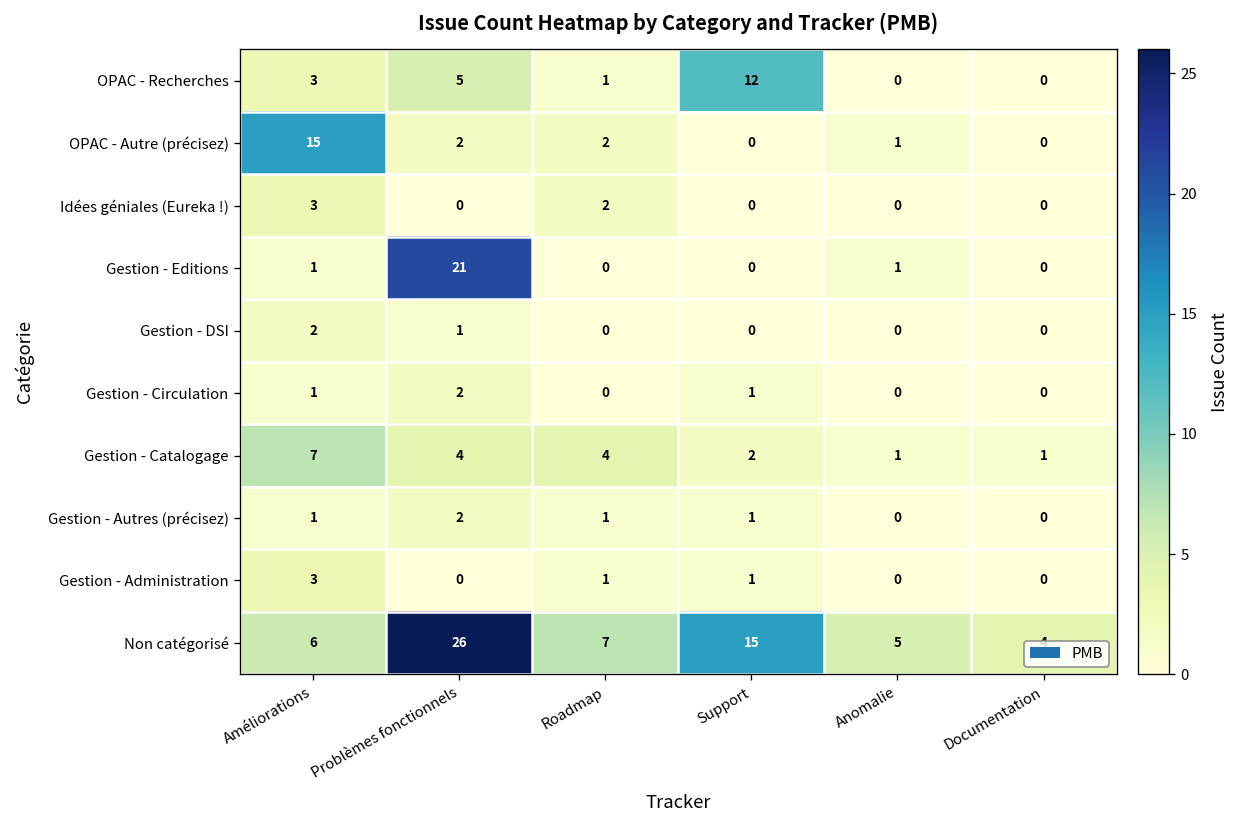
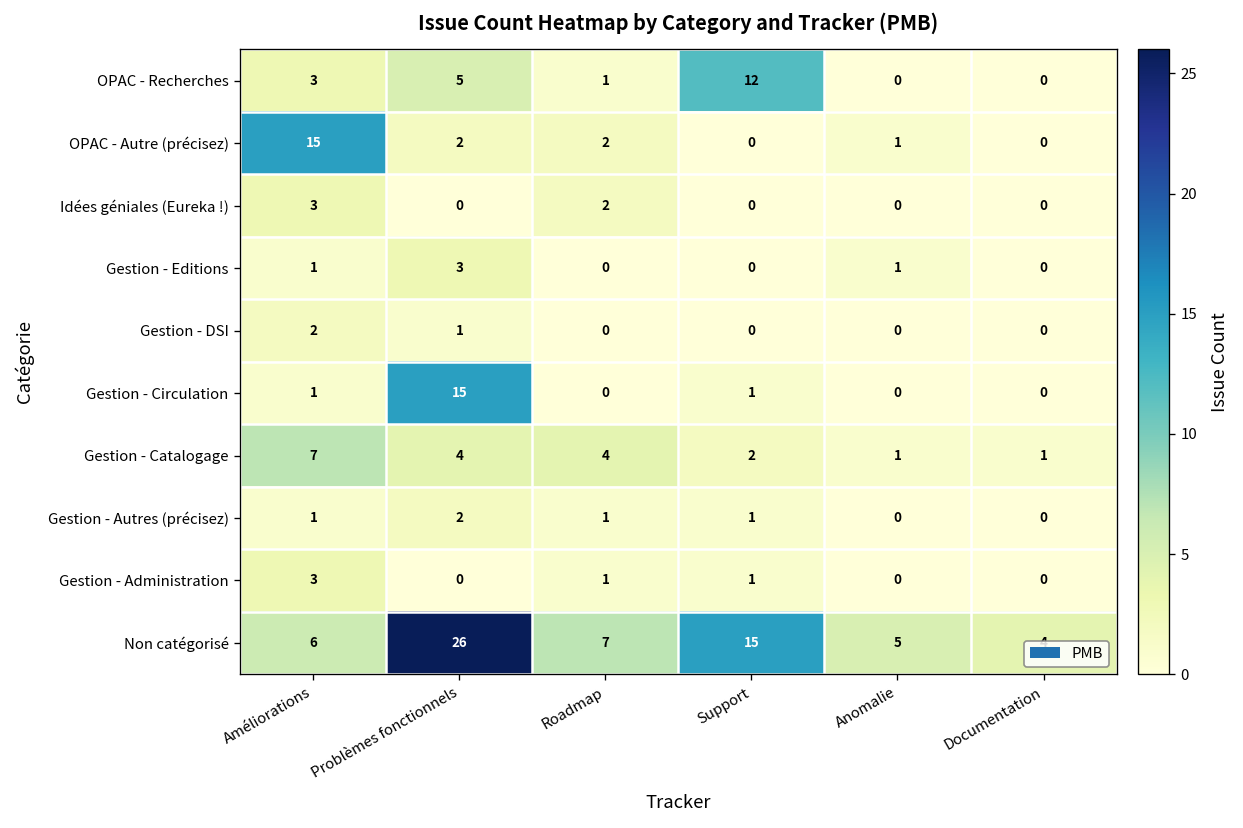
Gestion - Editions, Problèmes fonctionnels: 21 -> 3
Gestion - Circulation, Problèmes fonctionnels: 2 -> 15
